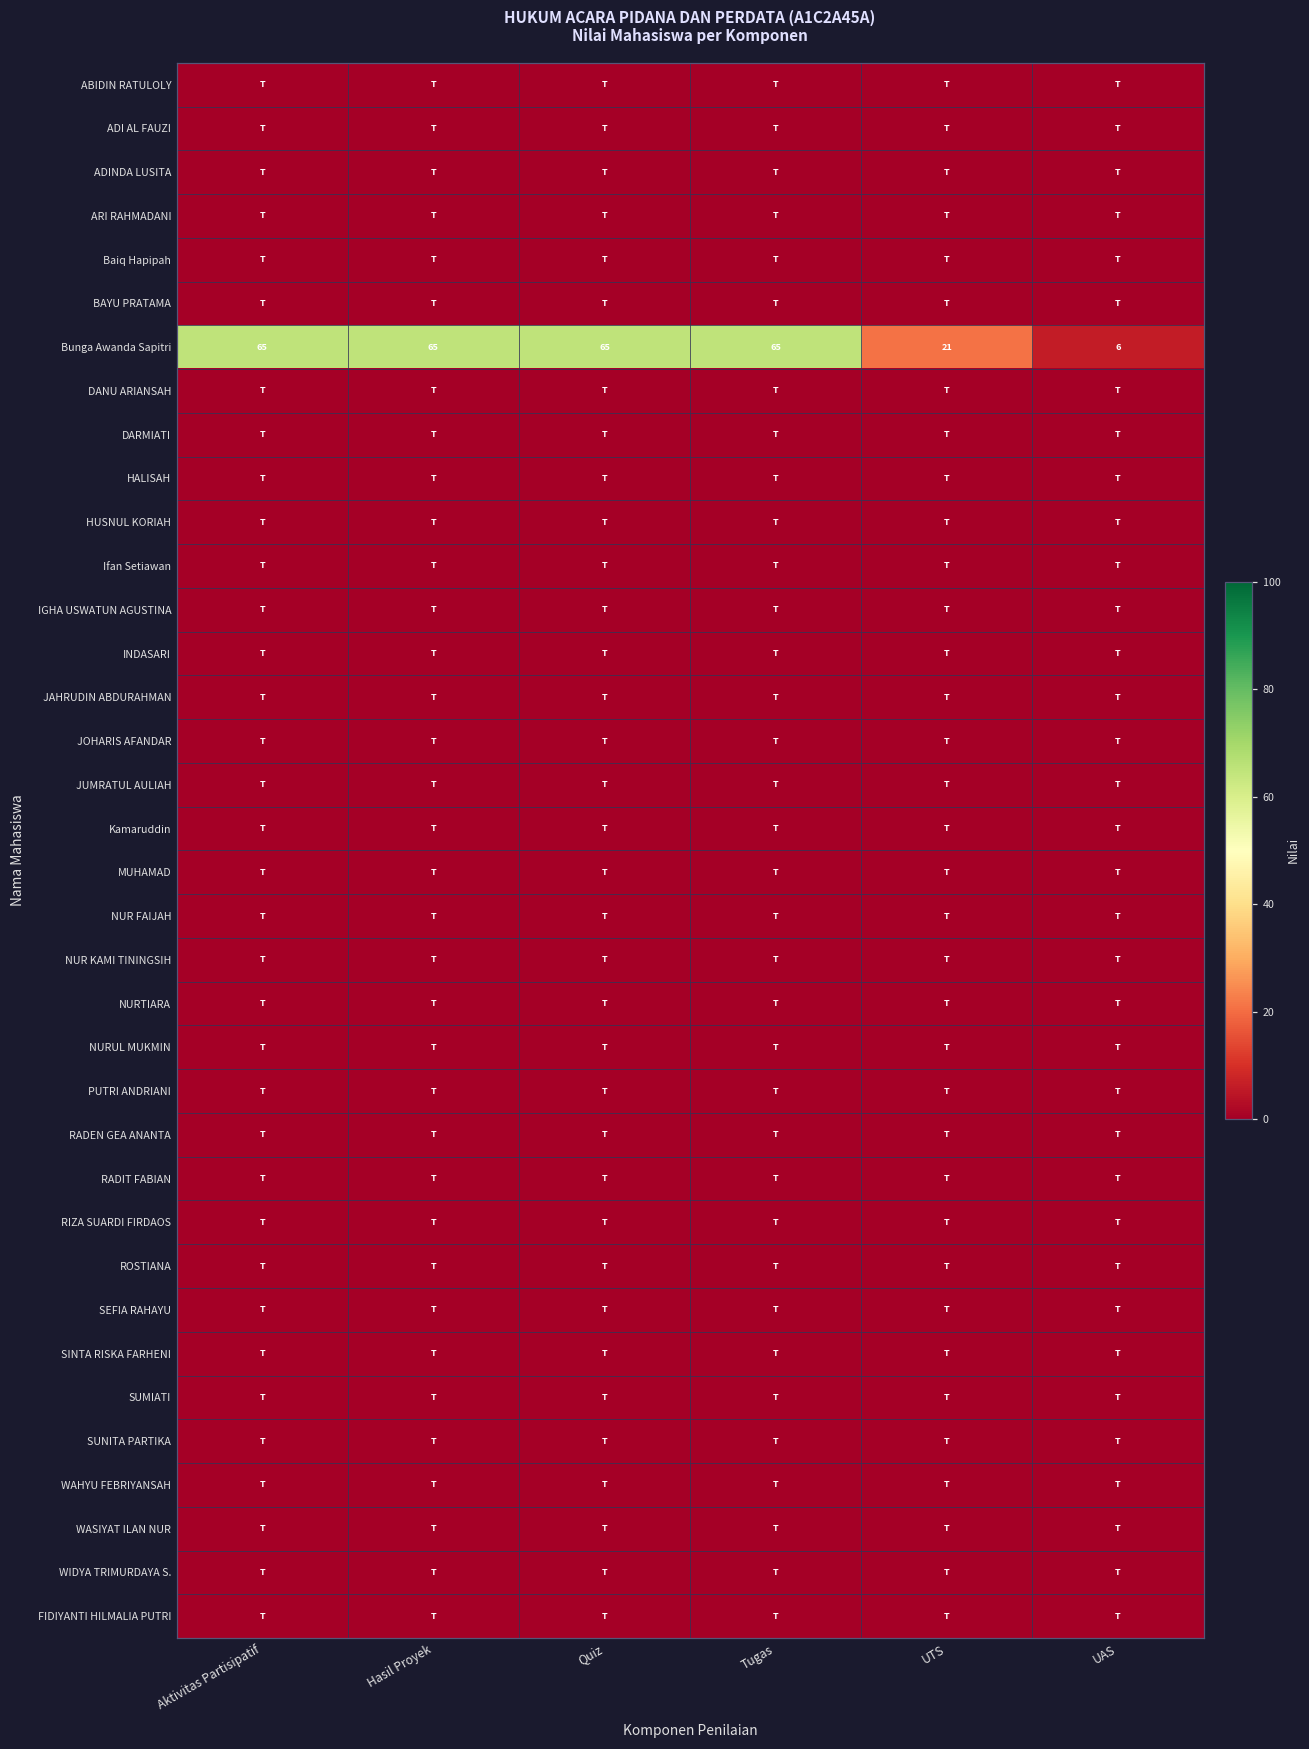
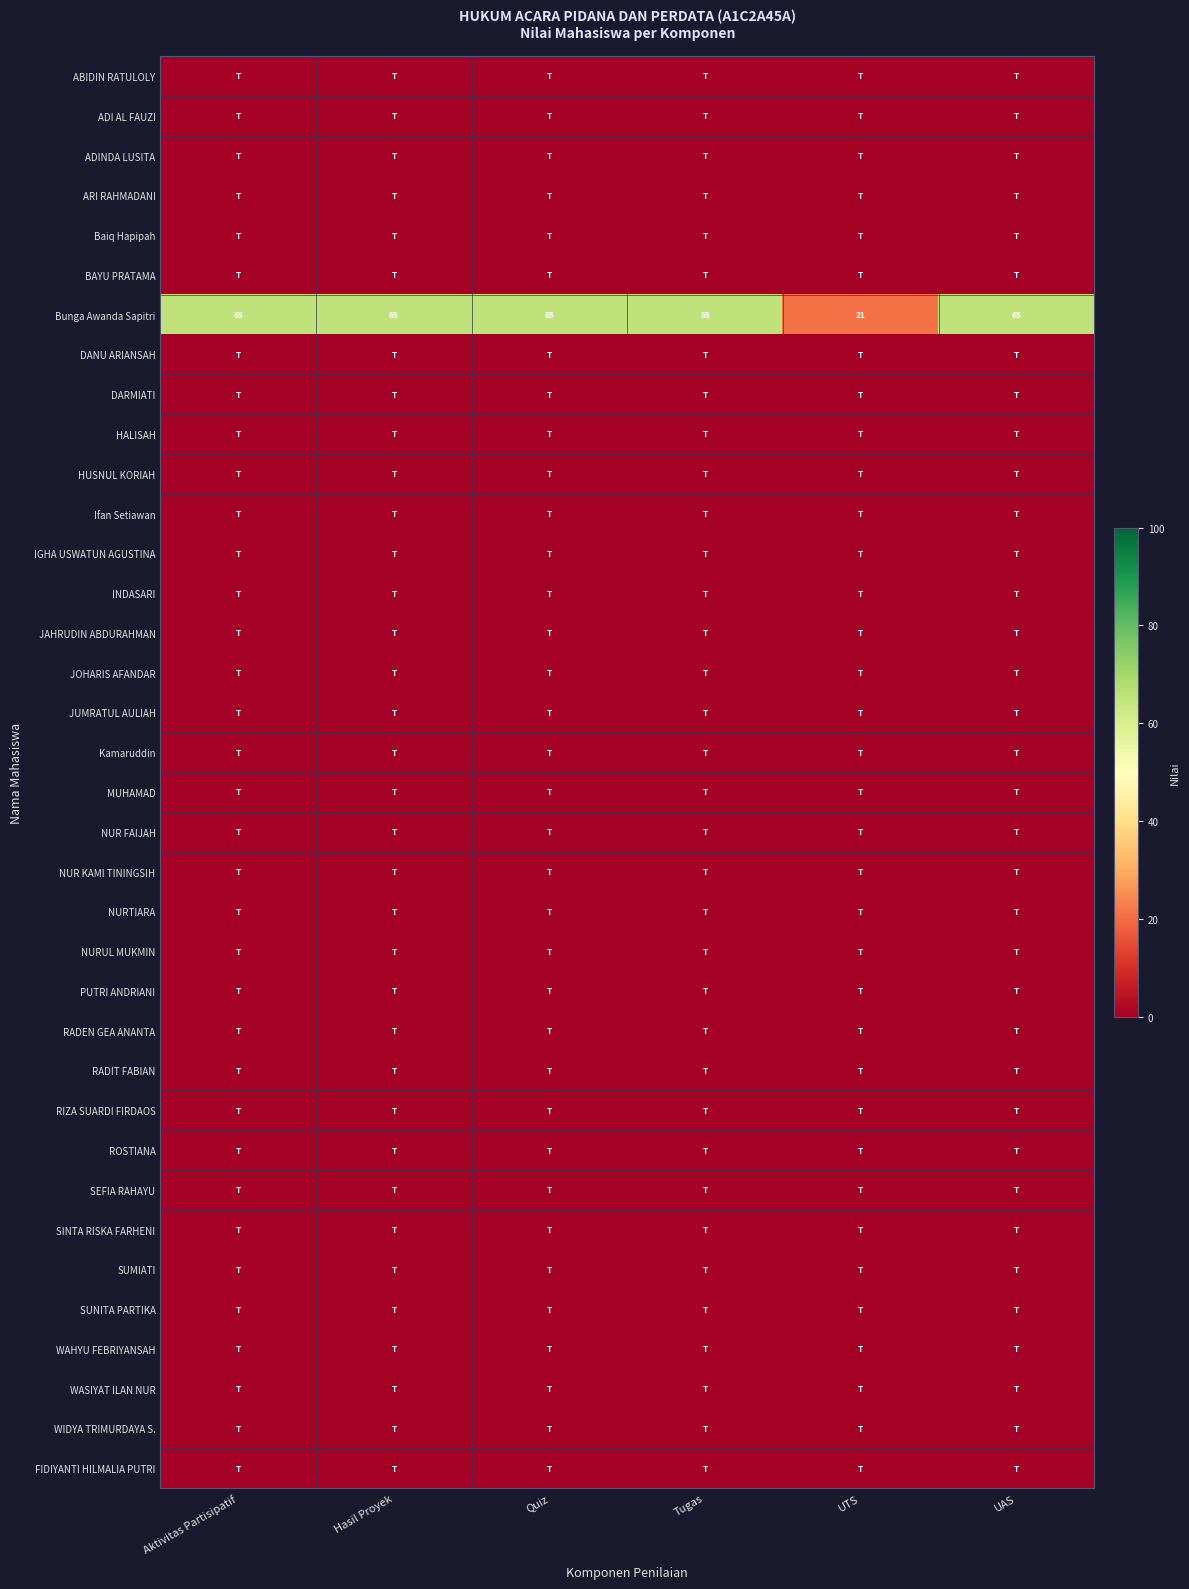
Bunga Awanda Sapitri, UAS: 6 -> 65
